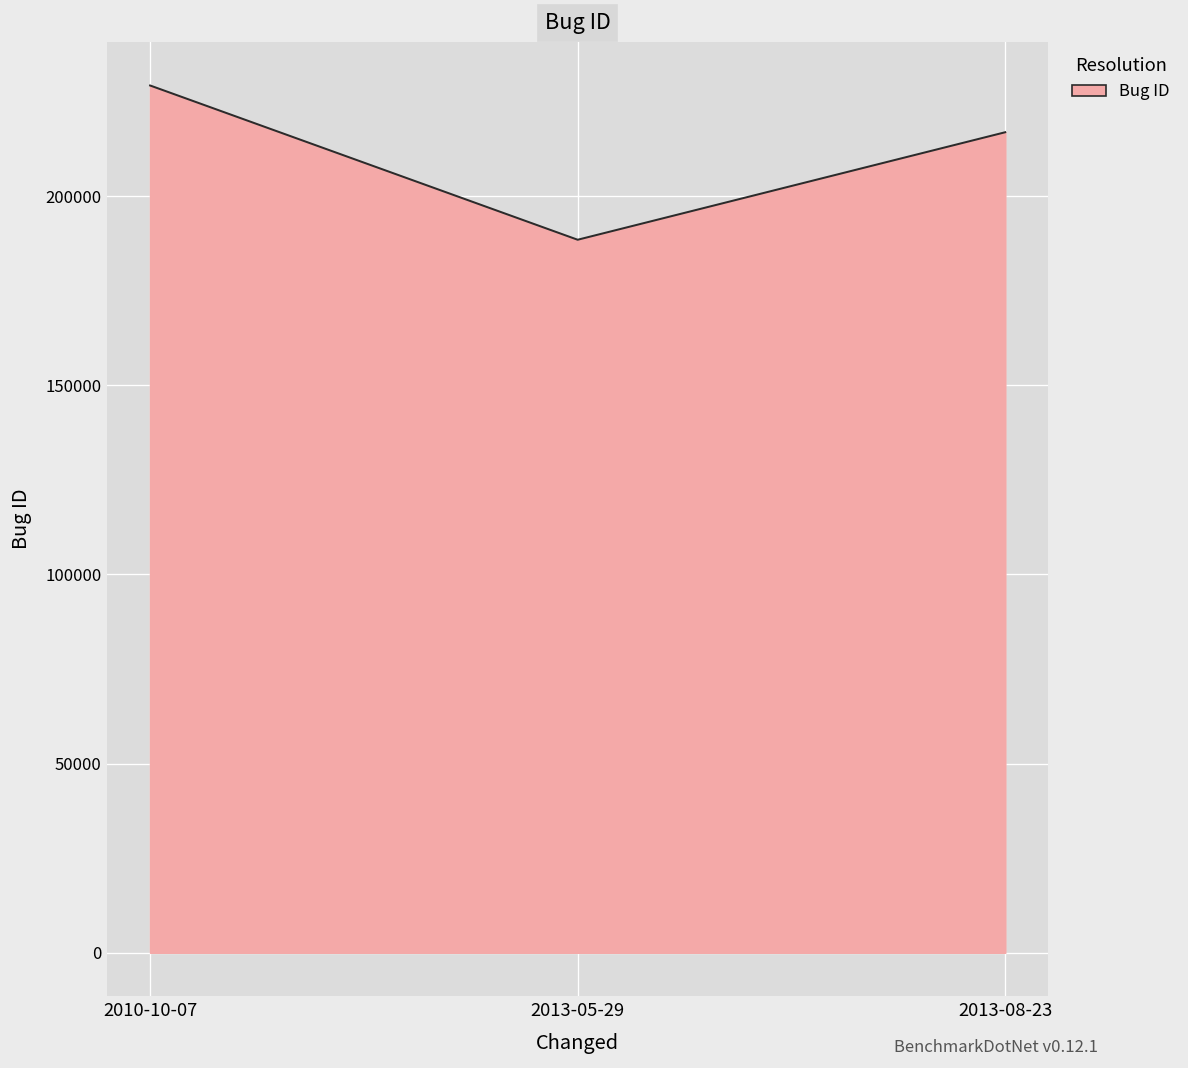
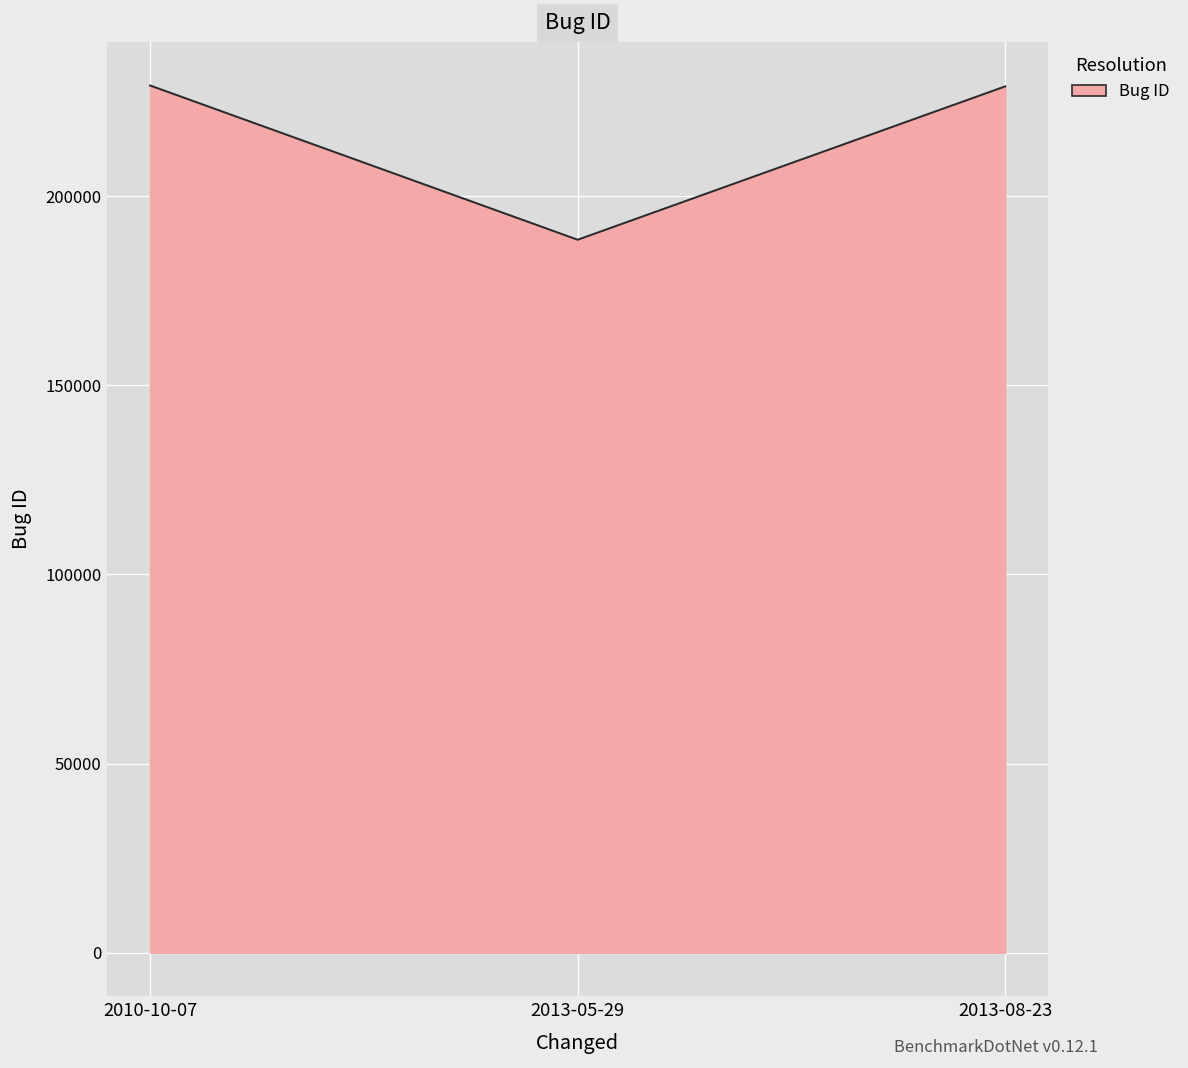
2013-08-23: 217000 -> 229000
